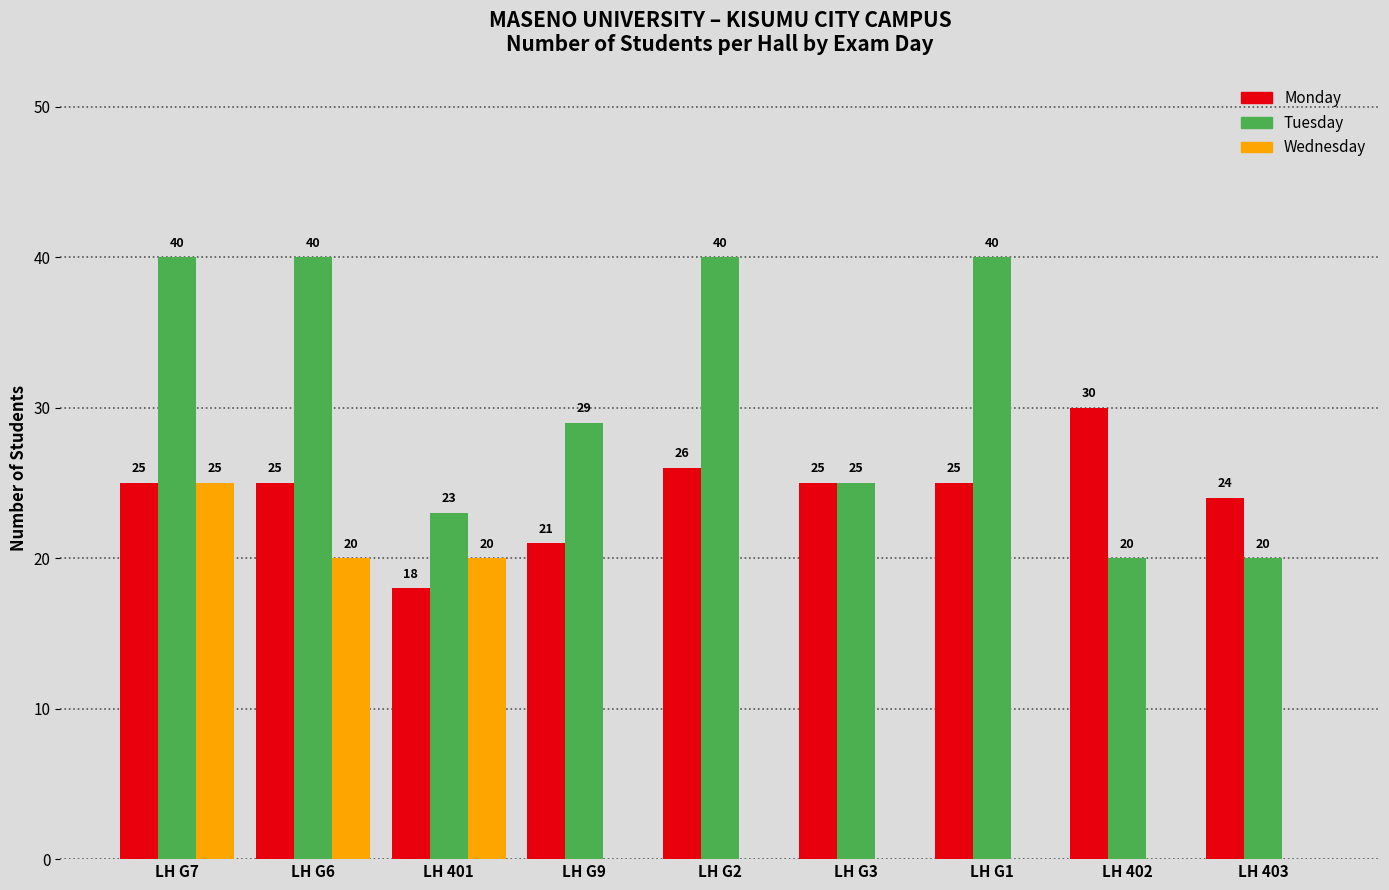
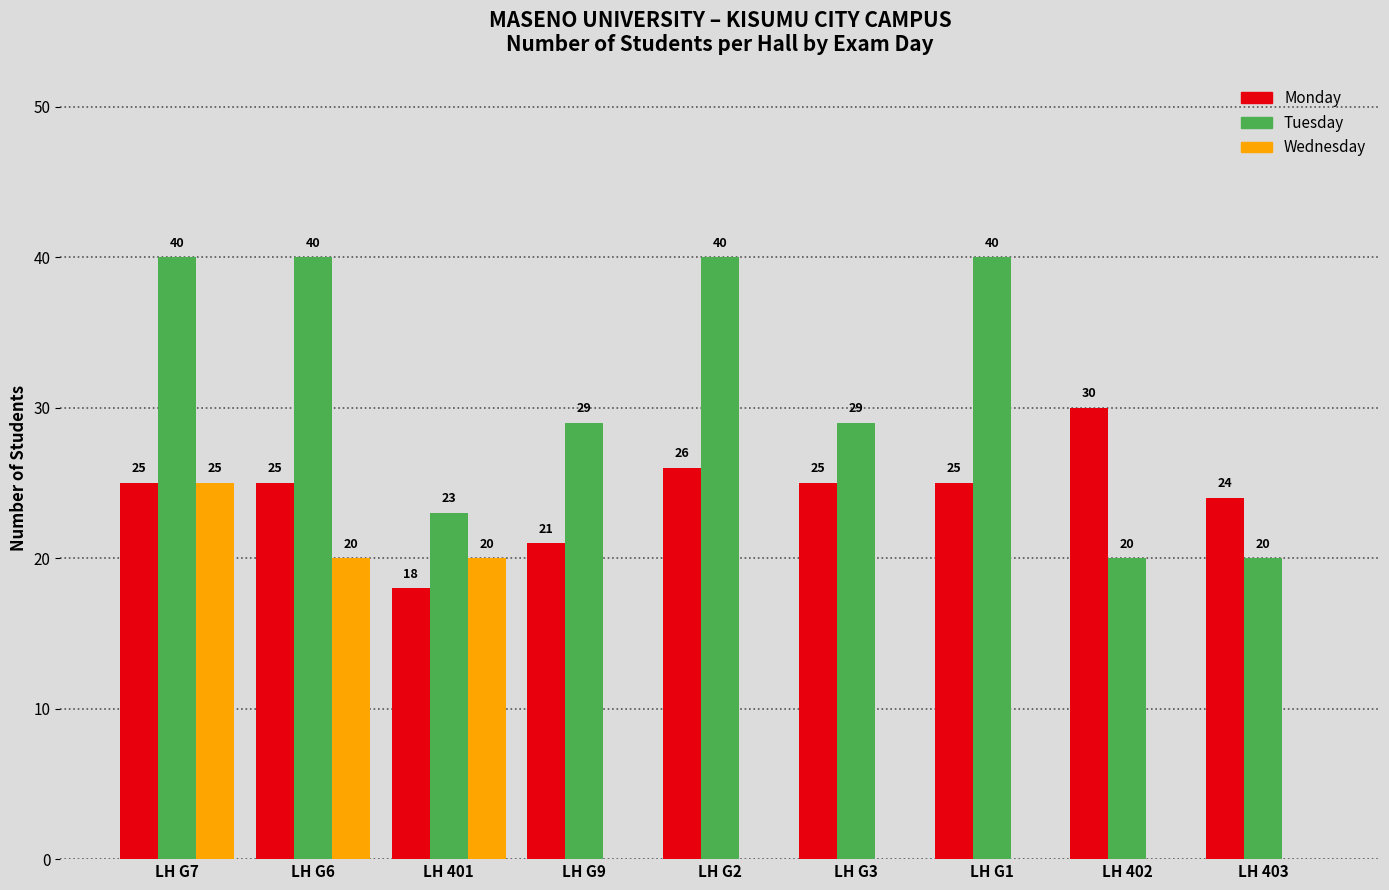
Tuesday, LH G3: 25 -> 29
